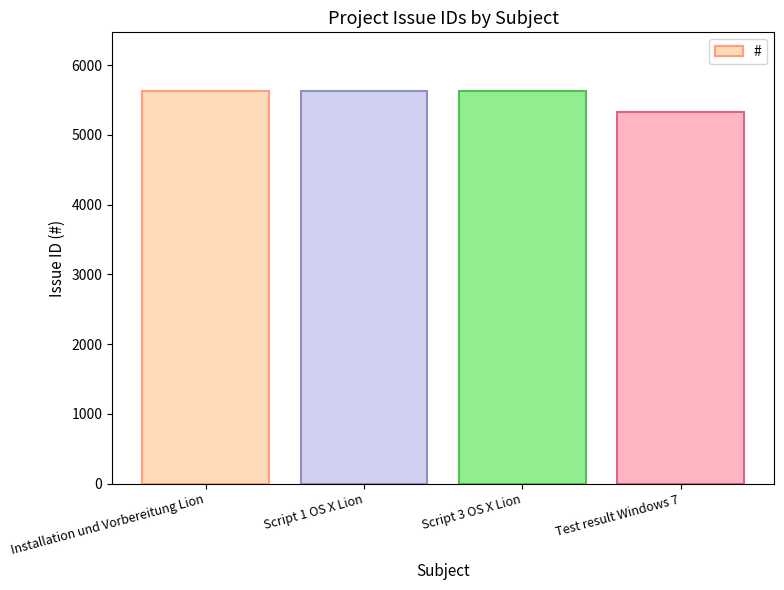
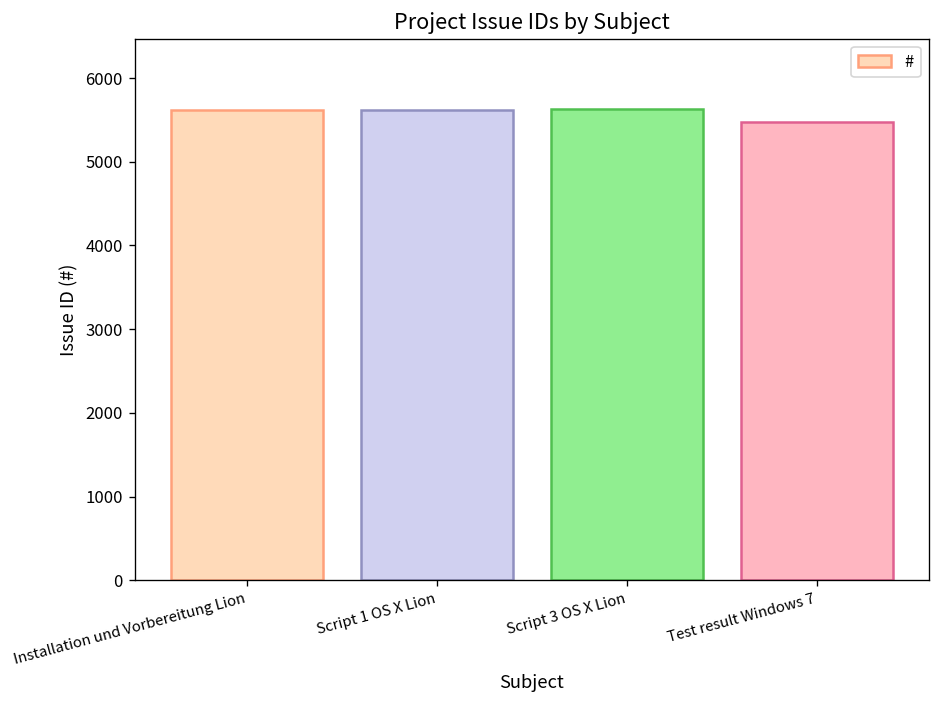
Test result Windows 7: 5300 -> 5500
